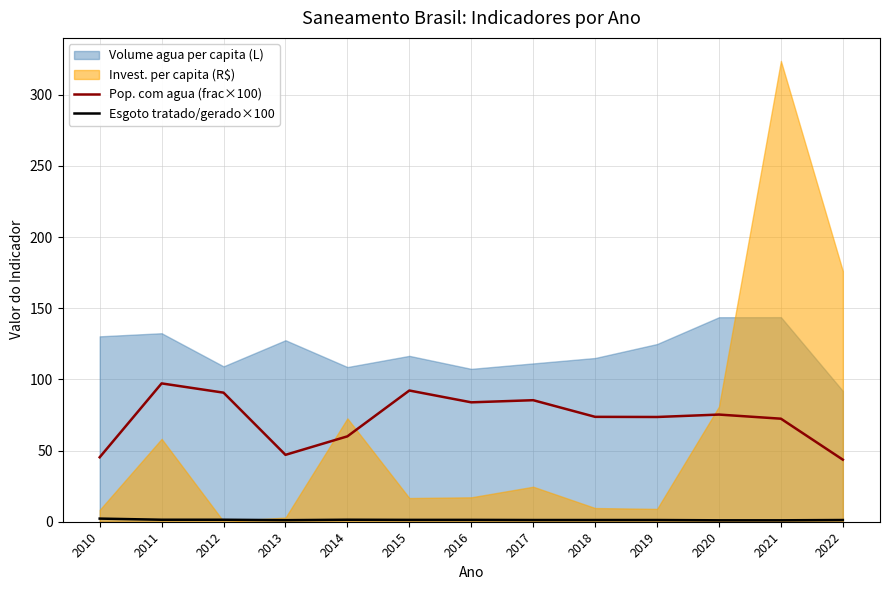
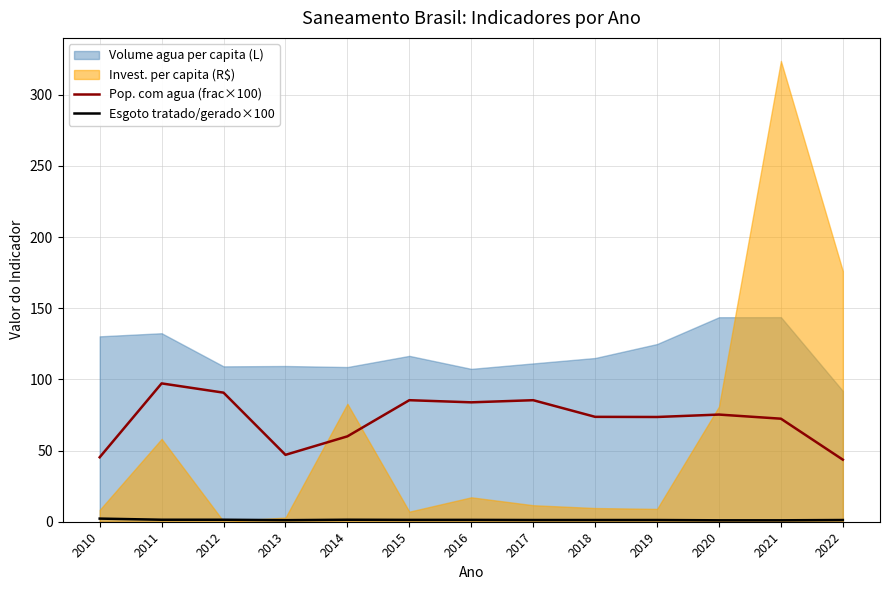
Volume agua per capita (L), 2013: 128 -> 109
Invest. per capita (R$), 2014: 73 -> 83
Pop. com agua (frac×100), 2015: 92 -> 85
Invest. per capita (R$), 2015: 17 -> 7
Invest. per capita (R$), 2017: 25 -> 12
